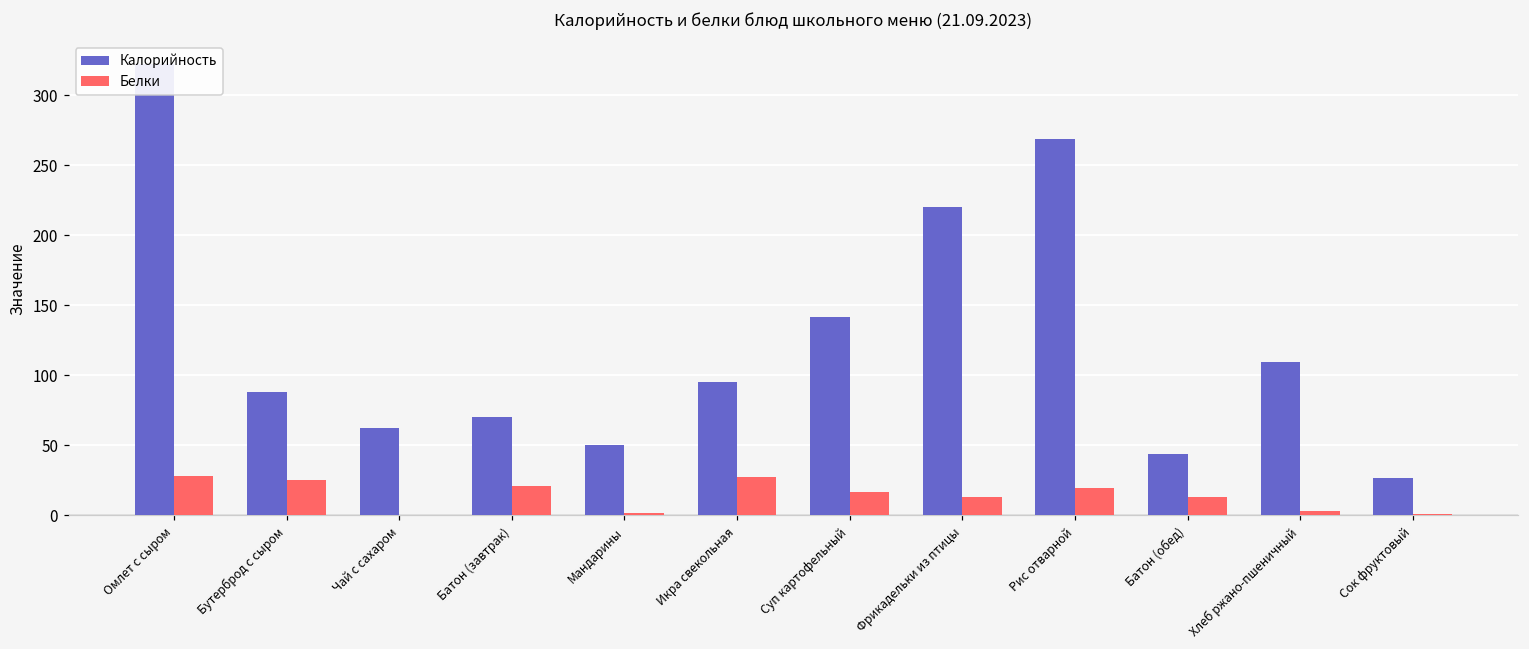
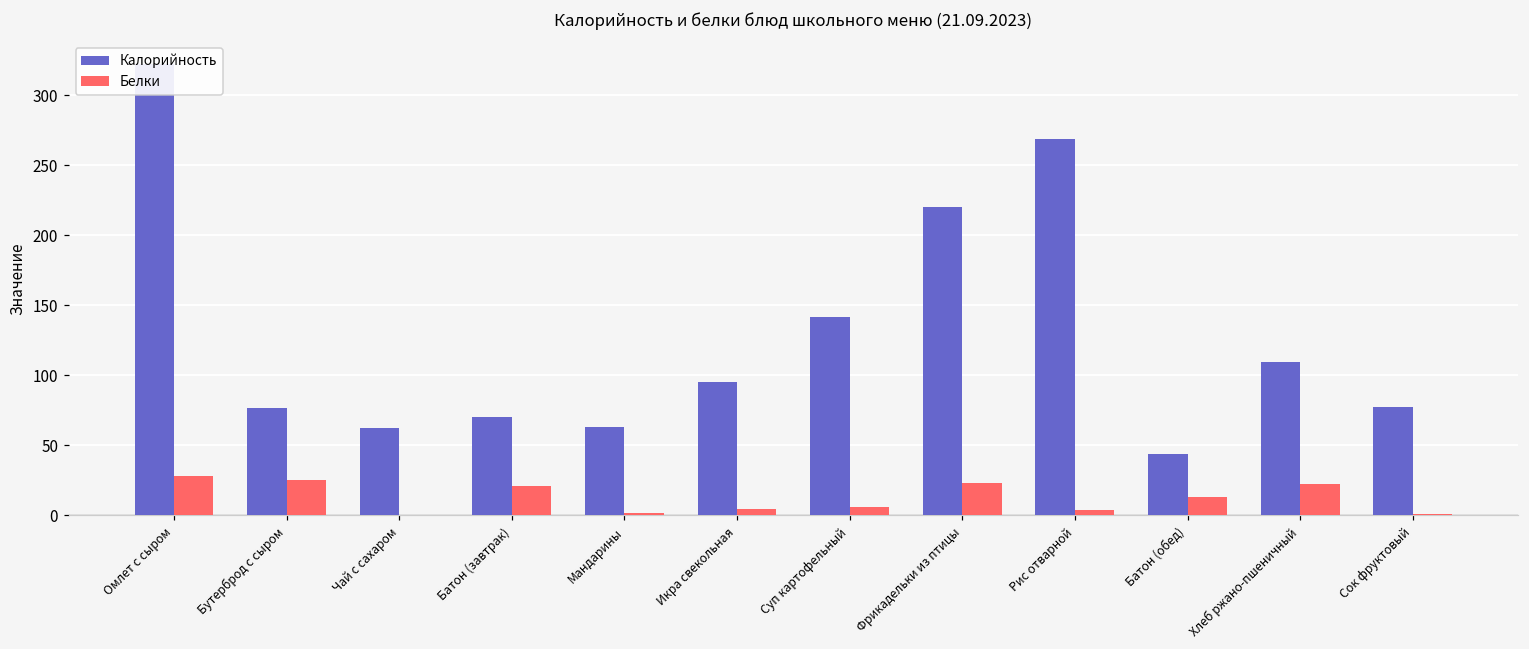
Калорийность, Бутерброд с сыром: 88 -> 77
Калорийность, Мандарины: 50 -> 63
Белки, Икра свекольная: 27 -> 5
Белки, Суп картофельный: 17 -> 6
Белки, Фрикадельки из птицы: 13 -> 23
Белки, Рис отварной: 19 -> 4
Белки, Хлеб ржано-пшеничный: 3 -> 22
Калорийность, Сок фруктовый: 27 -> 78
